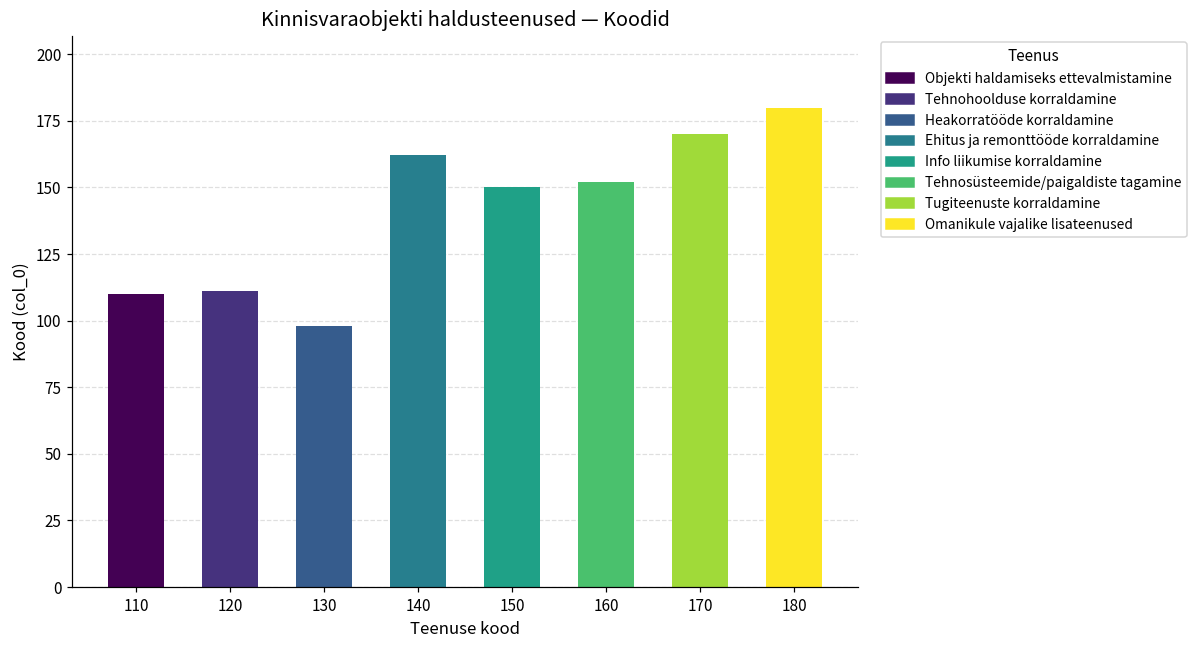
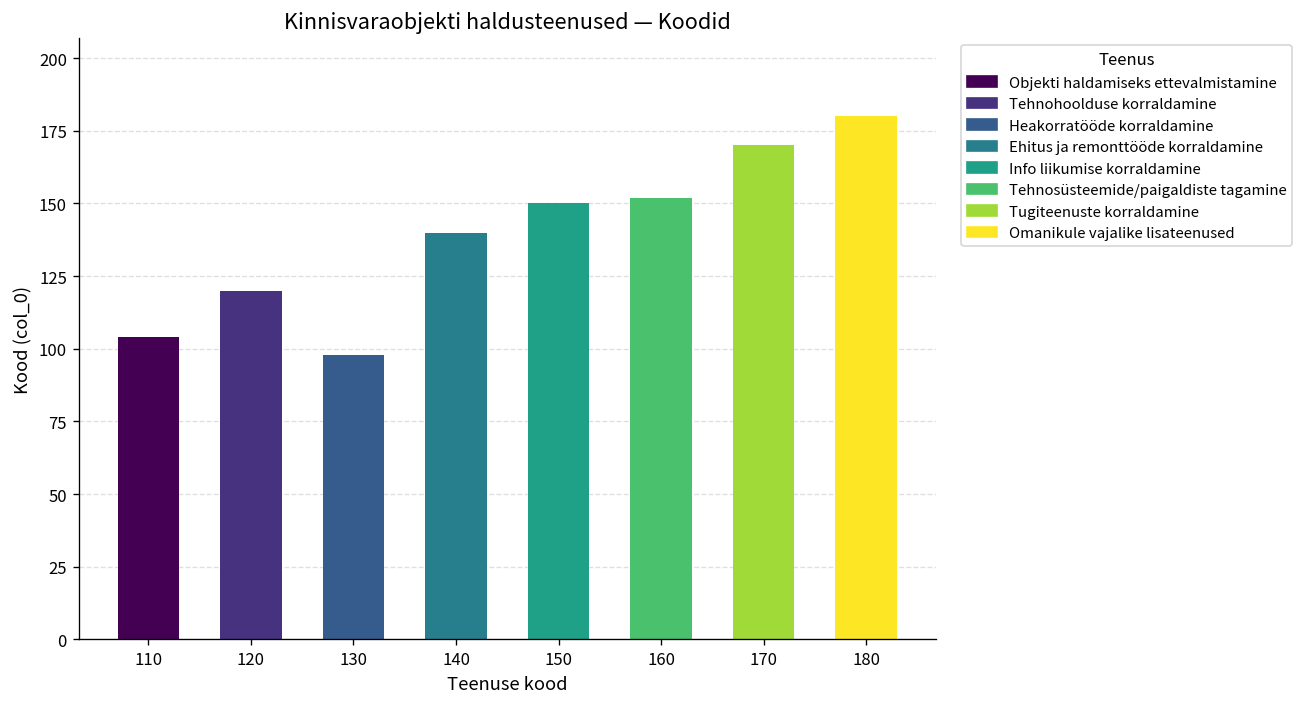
110: 110 -> 104
120: 111 -> 120
140: 162 -> 140
